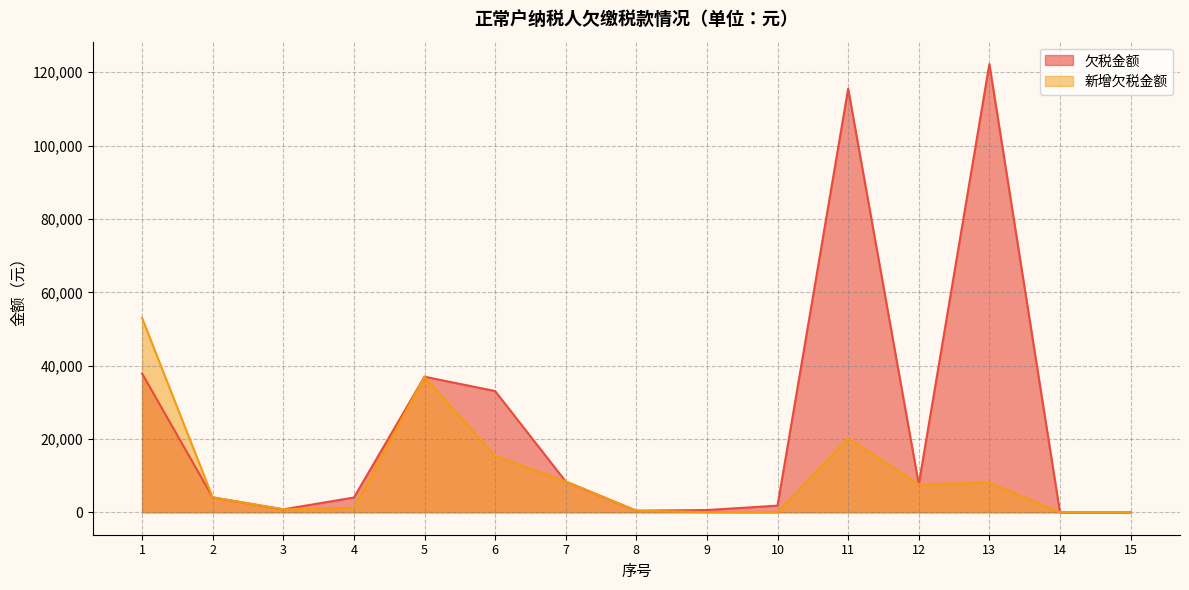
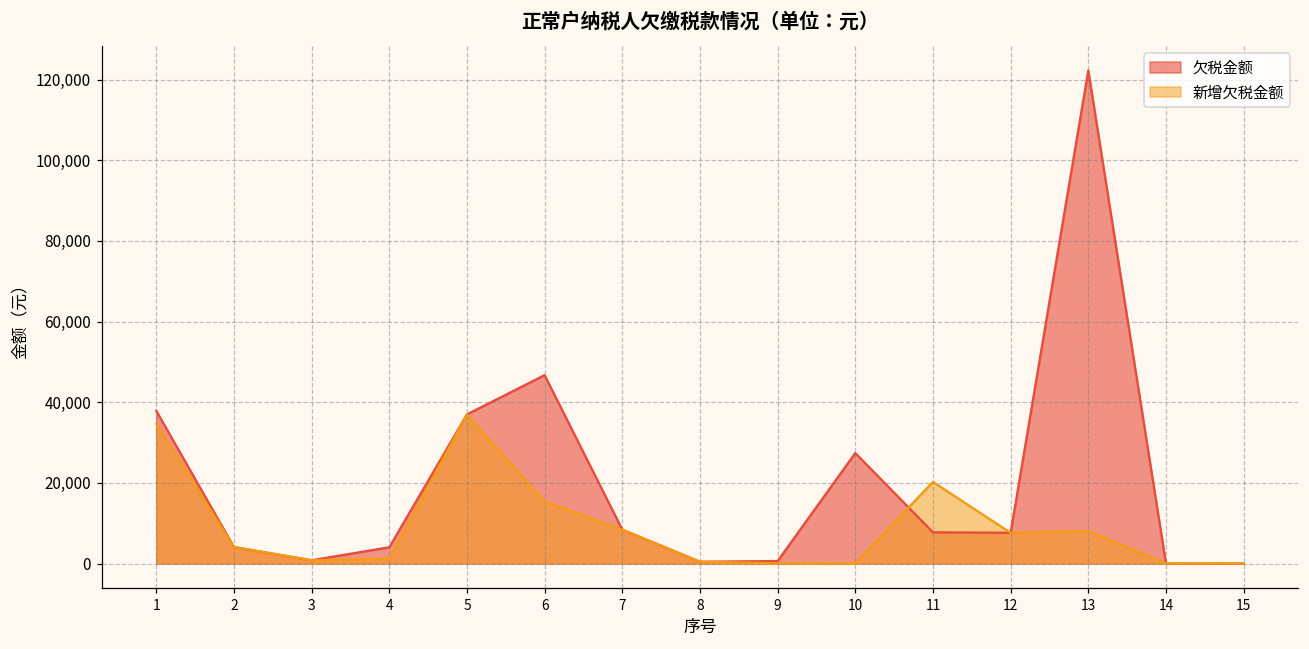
新增欠税金额, 1: 53,000 -> 35,000
欠税金额, 6: 33,000 -> 47,000
欠税金额, 10: 2,000 -> 27,000
欠税金额, 11: 116,000 -> 8,000
